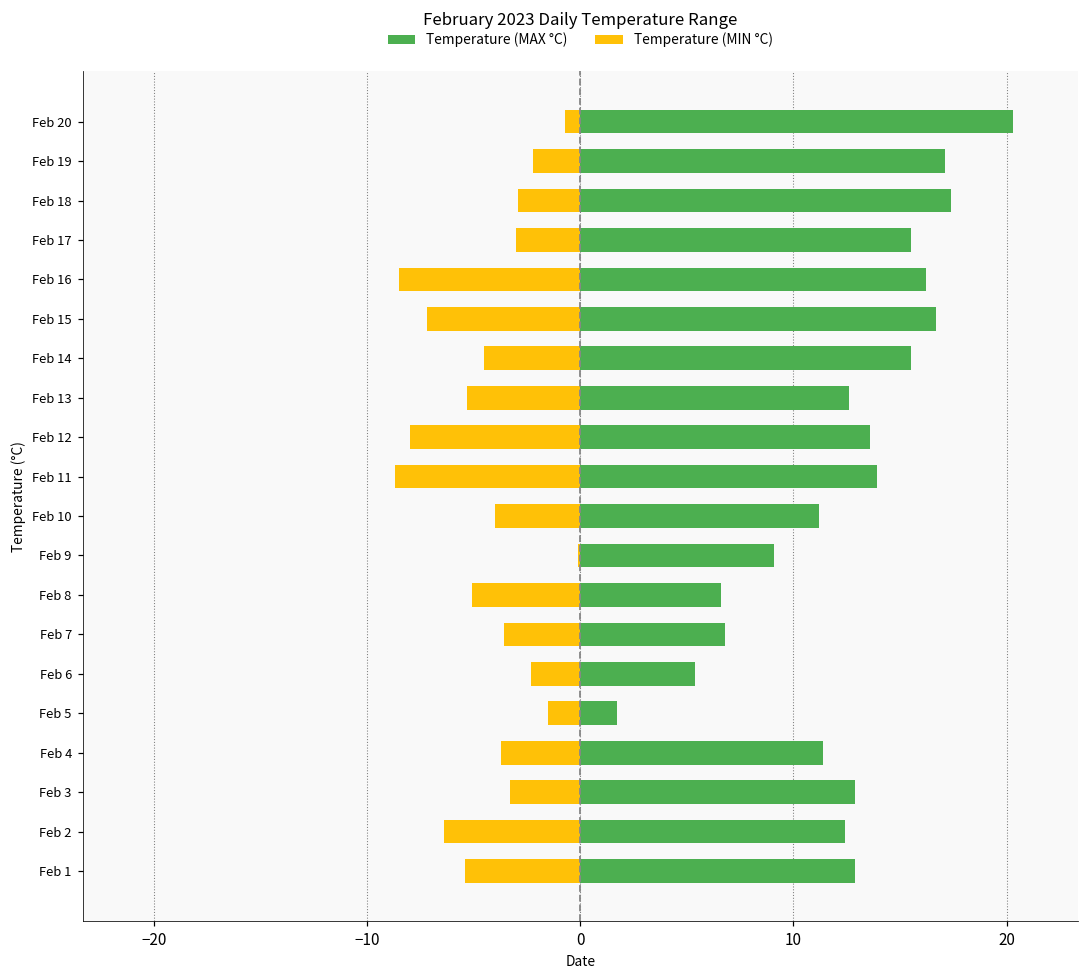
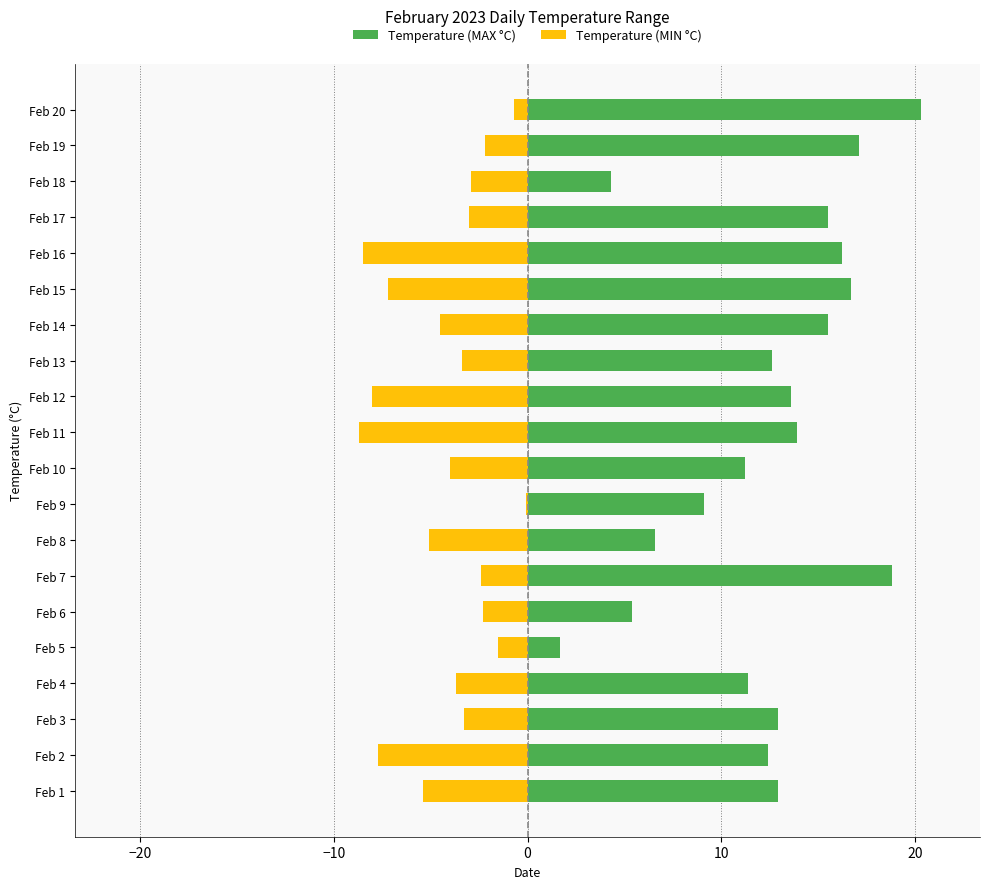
Temperature (MAX °C), Feb 18: 17.4 -> 4.3
Temperature (MIN °C), Feb 13: -5.3 -> -3.4
Temperature (MAX °C), Feb 7: 6.8 -> 18.8
Temperature (MIN °C), Feb 7: -3.6 -> -2.4
Temperature (MIN °C), Feb 2: -6.4 -> -7.7
